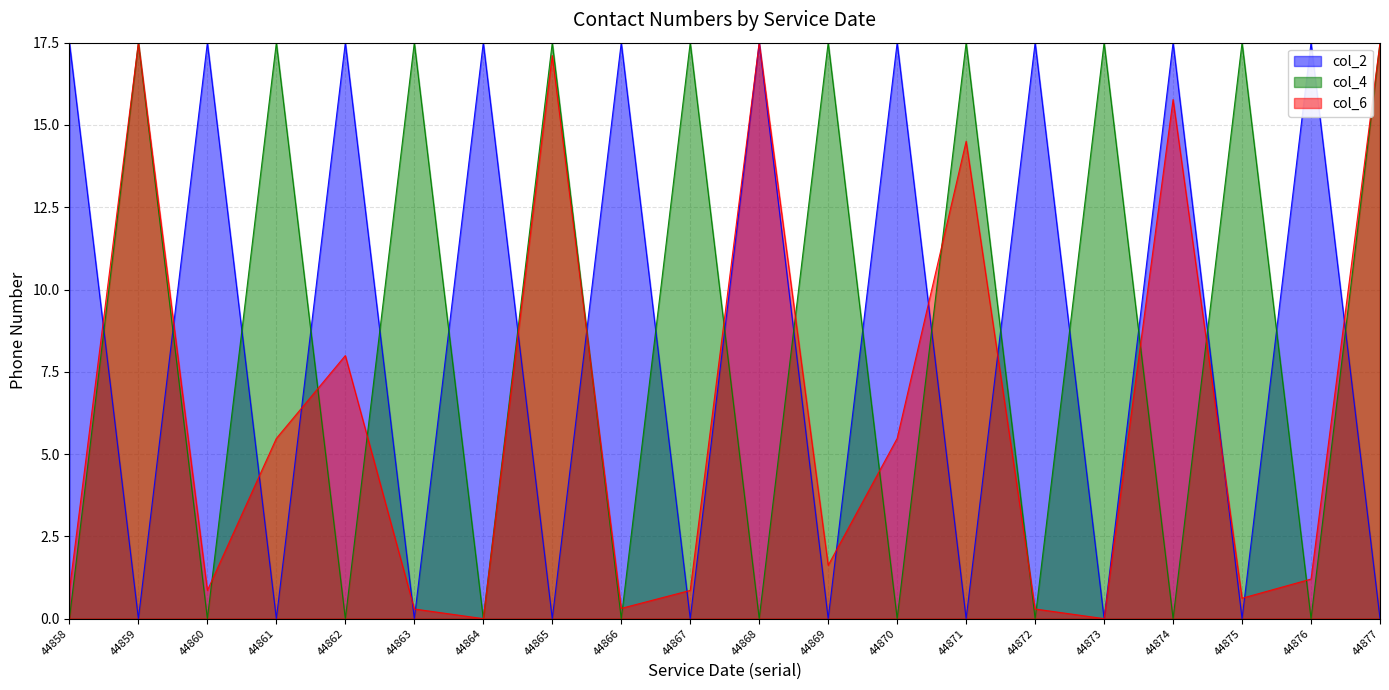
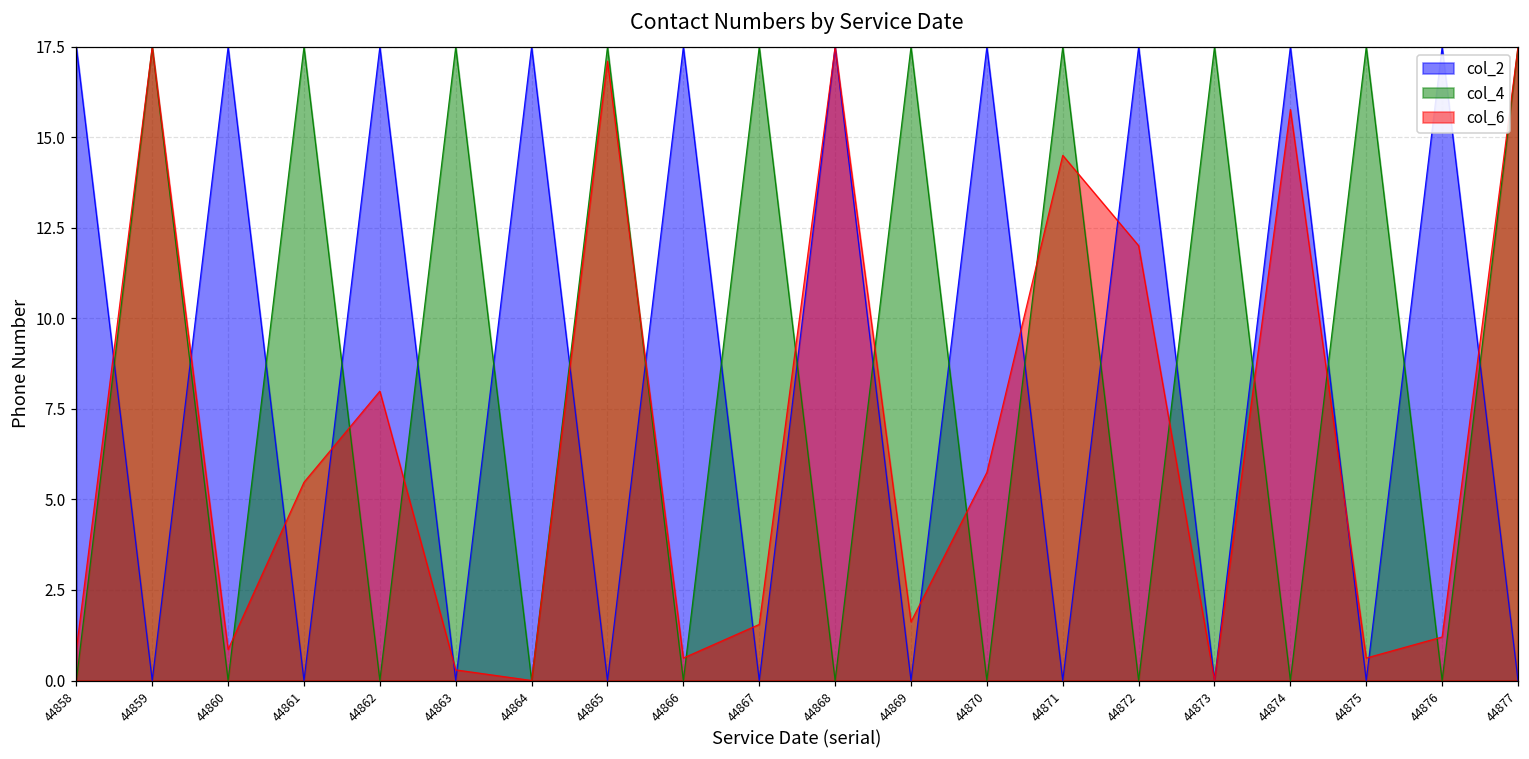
col_6, 44866: 0.3 -> 0.6
col_6, 44867: 0.9 -> 1.5
col_6, 44870: 5.5 -> 5.7
col_6, 44872: 0.3 -> 12.0
